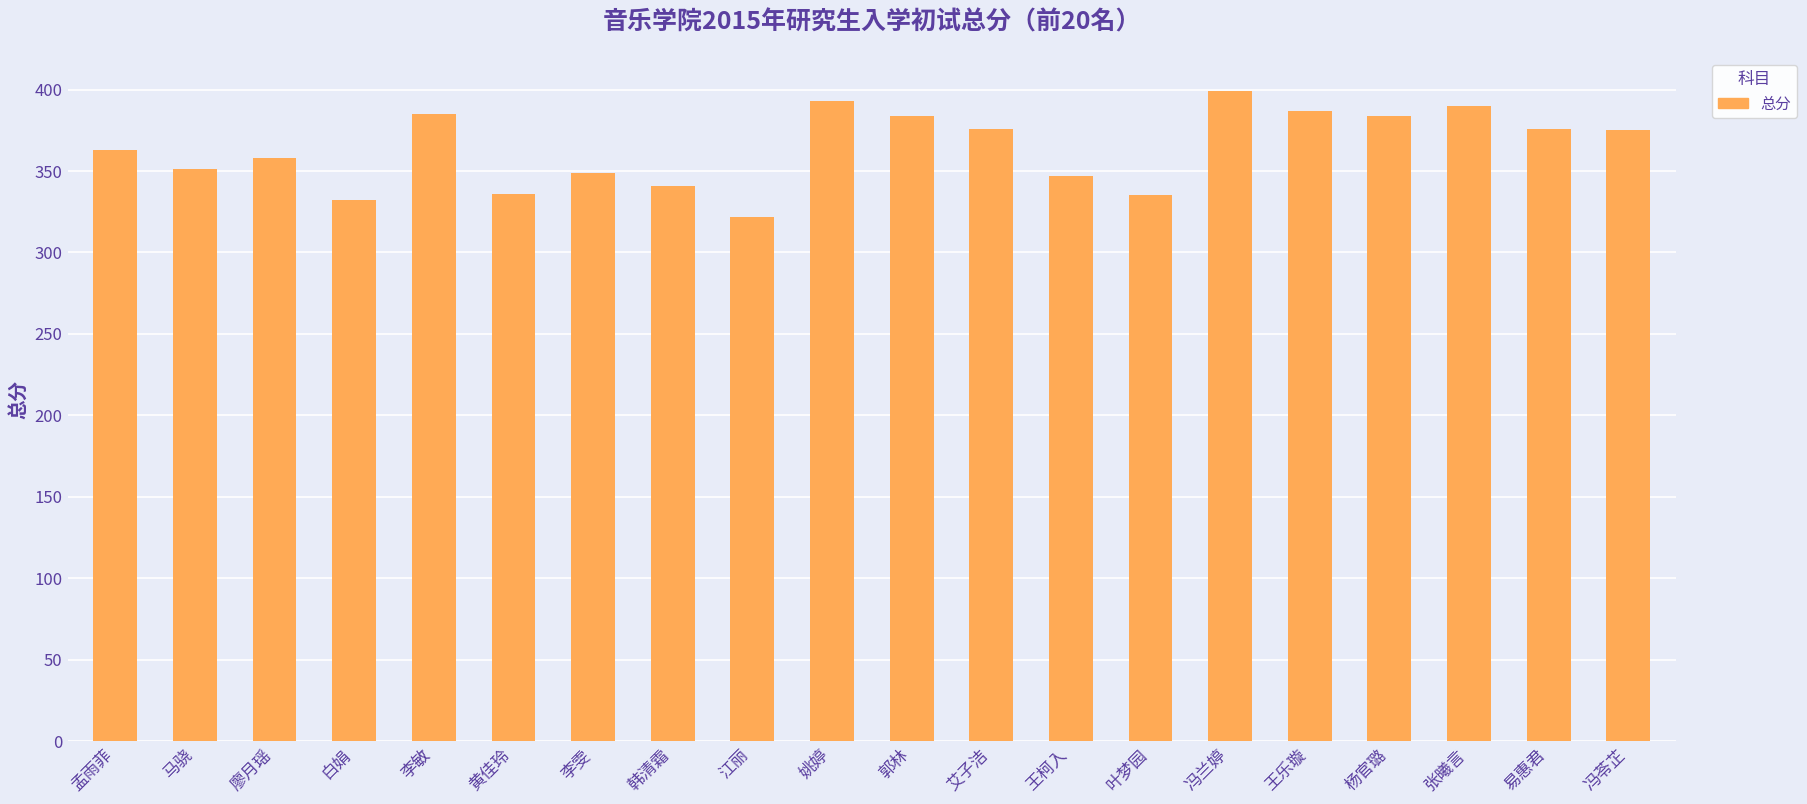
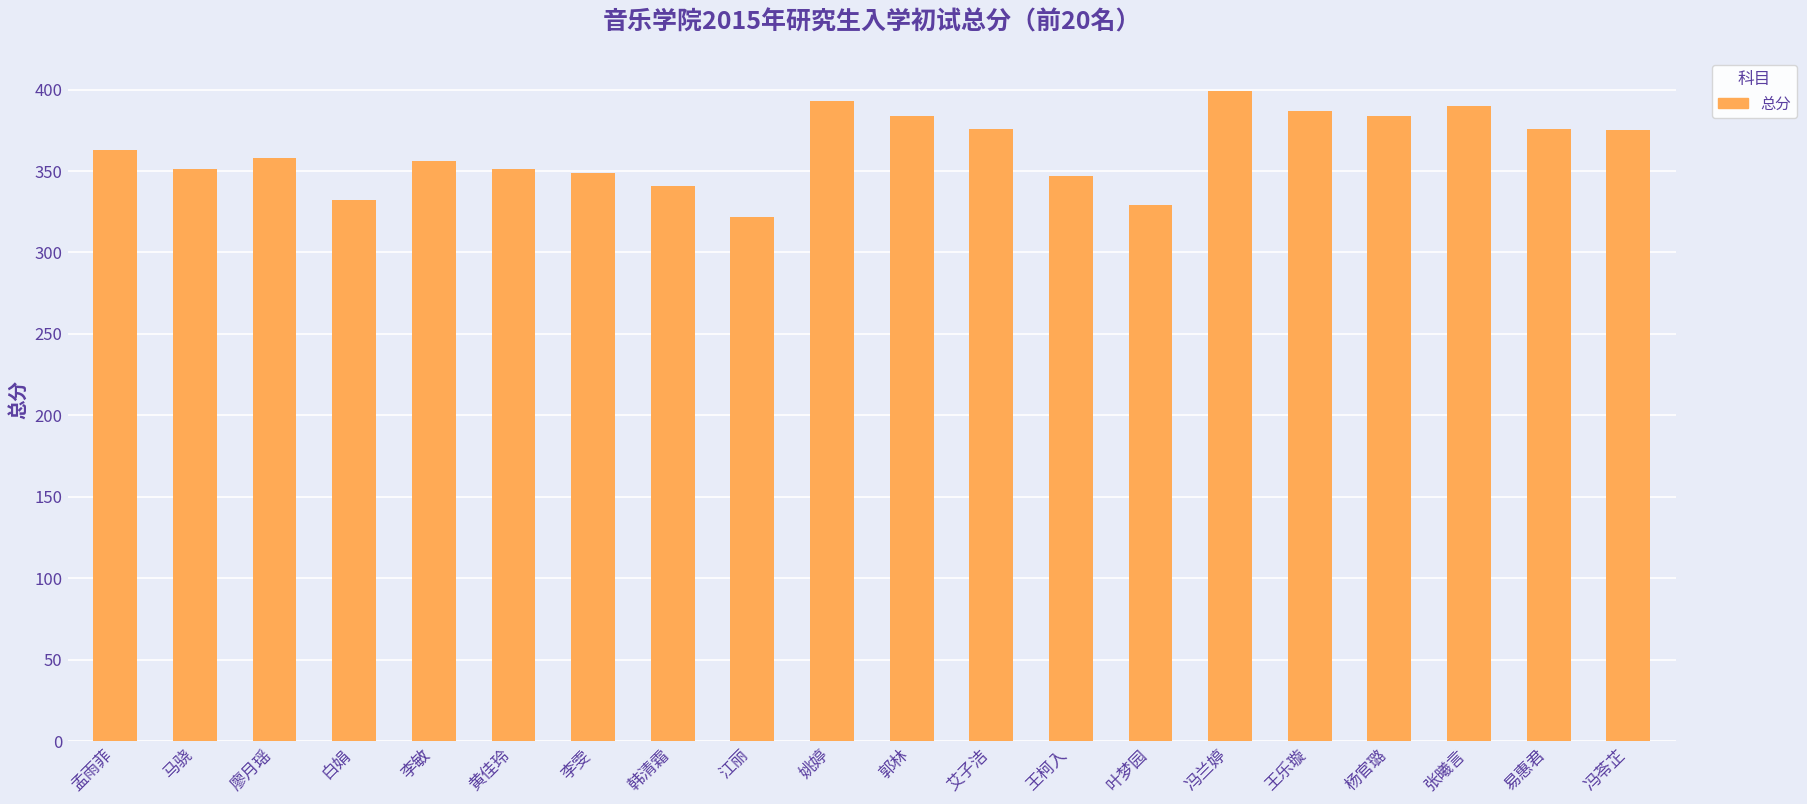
李敏: 385 -> 356
黄佳玲: 336 -> 351
叶梦园: 335 -> 329
